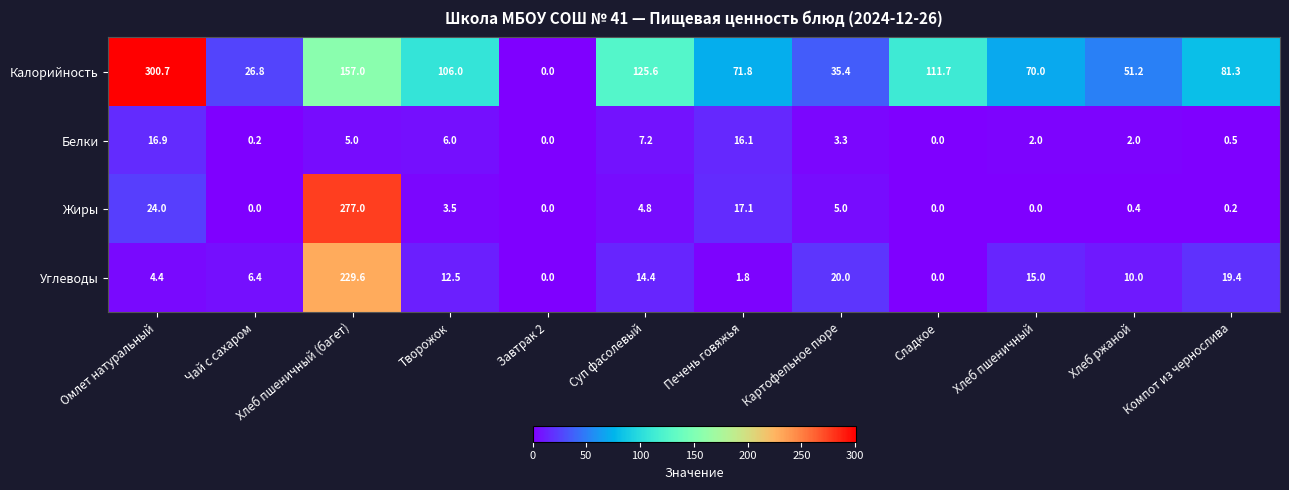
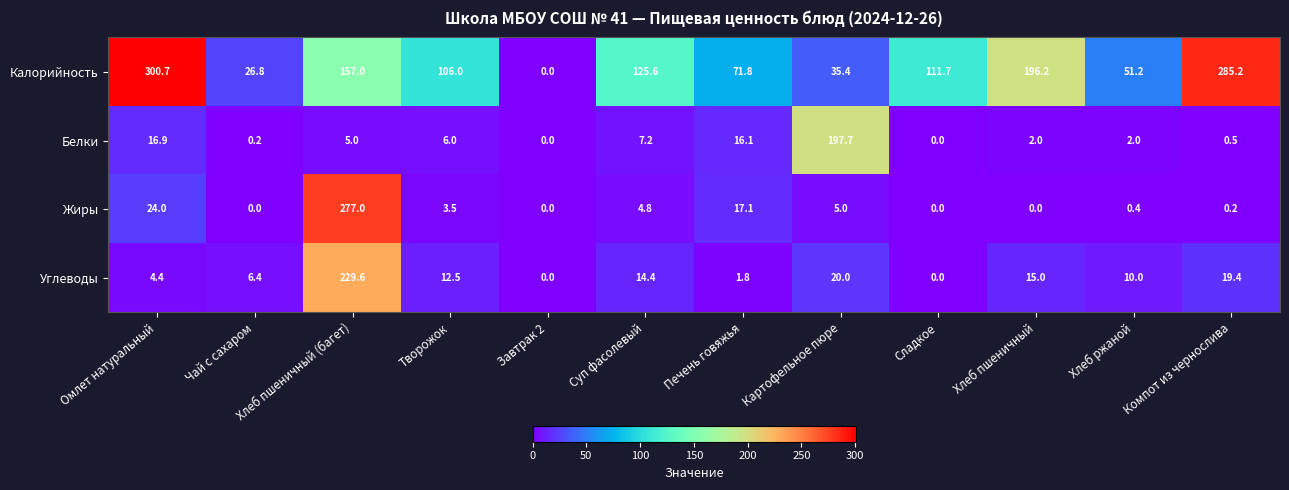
Калорийность, Хлеб пшеничный: 70.0 -> 196.2
Калорийность, Компот из чернослива: 81.3 -> 285.2
Белки, Картофельное пюре: 3.3 -> 197.7
